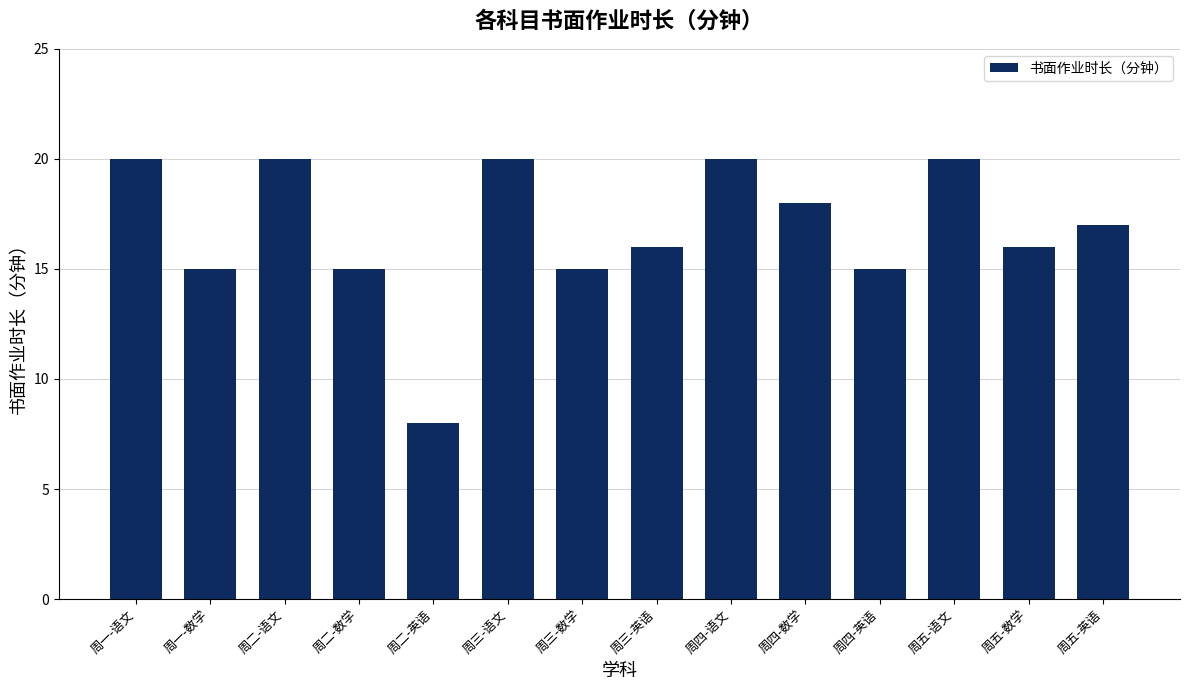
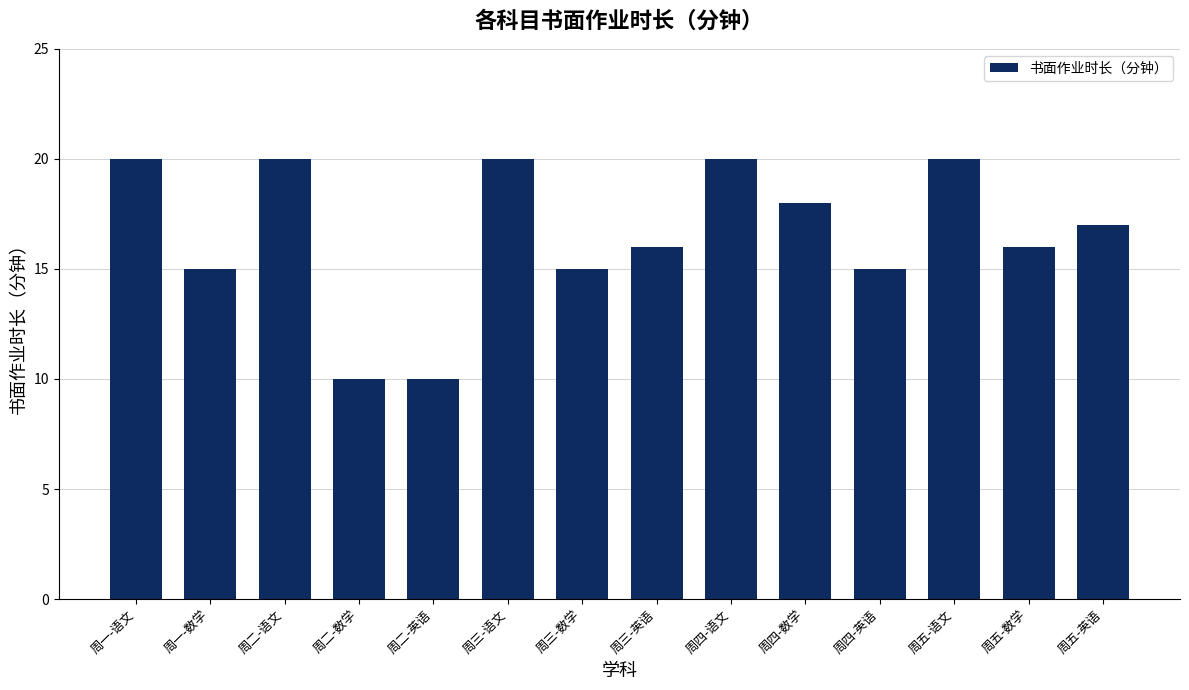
周二-数学: 15 -> 10
周二-英语: 8 -> 10
